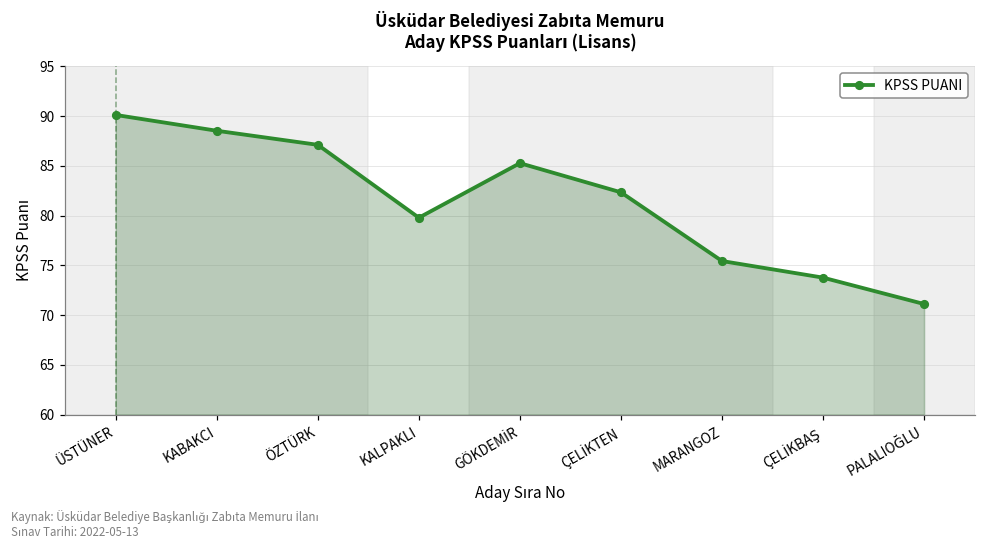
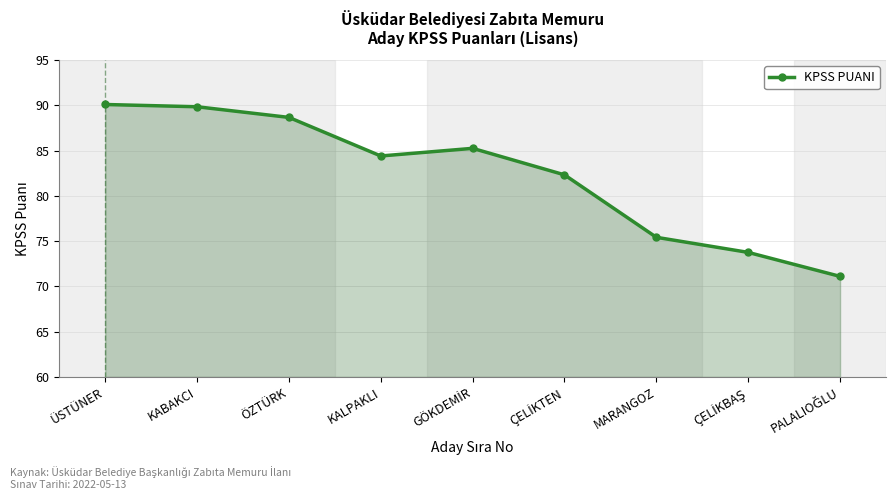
KABAKCI: 89 -> 90
ÖZTÜRK: 87 -> 89
KALPAKLI: 80 -> 84
